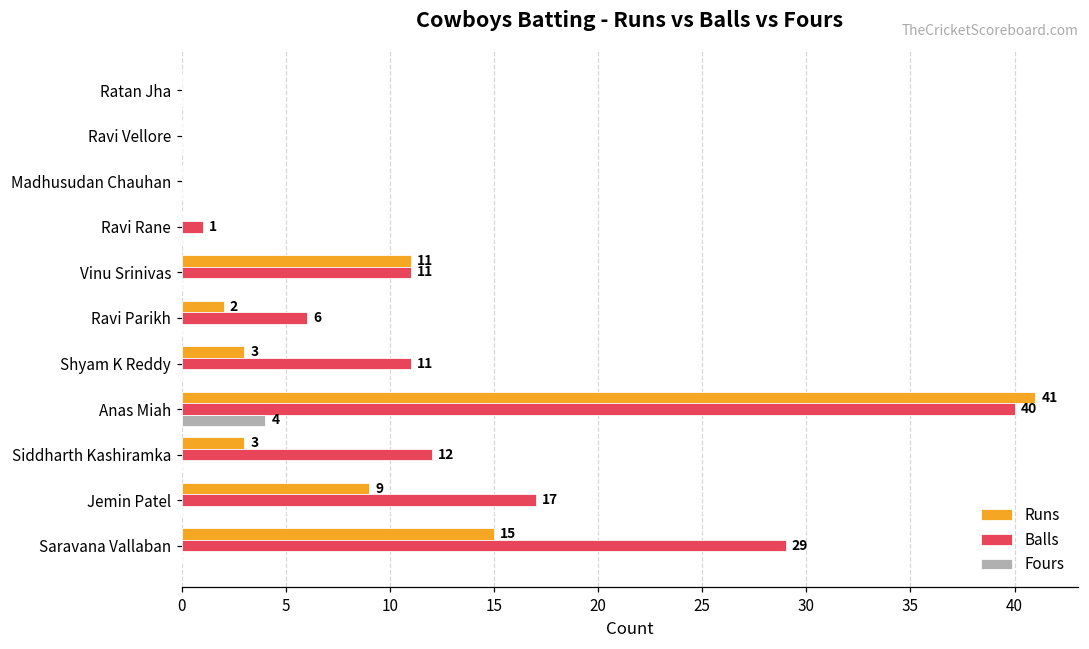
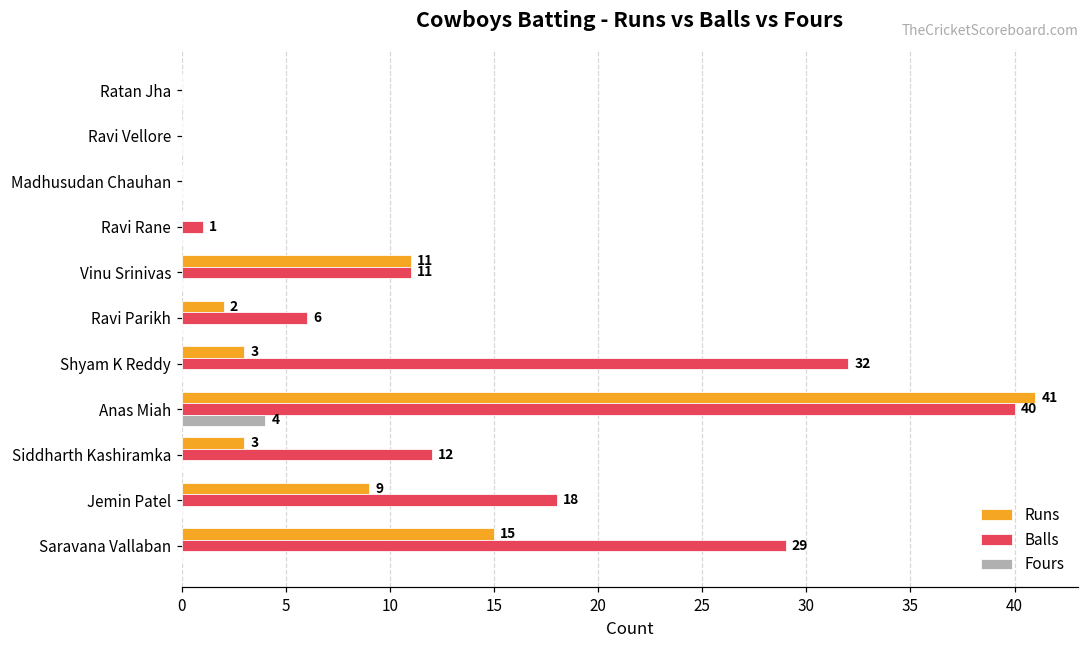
Balls, Shyam K Reddy: 11 -> 32
Balls, Jemin Patel: 17 -> 18
